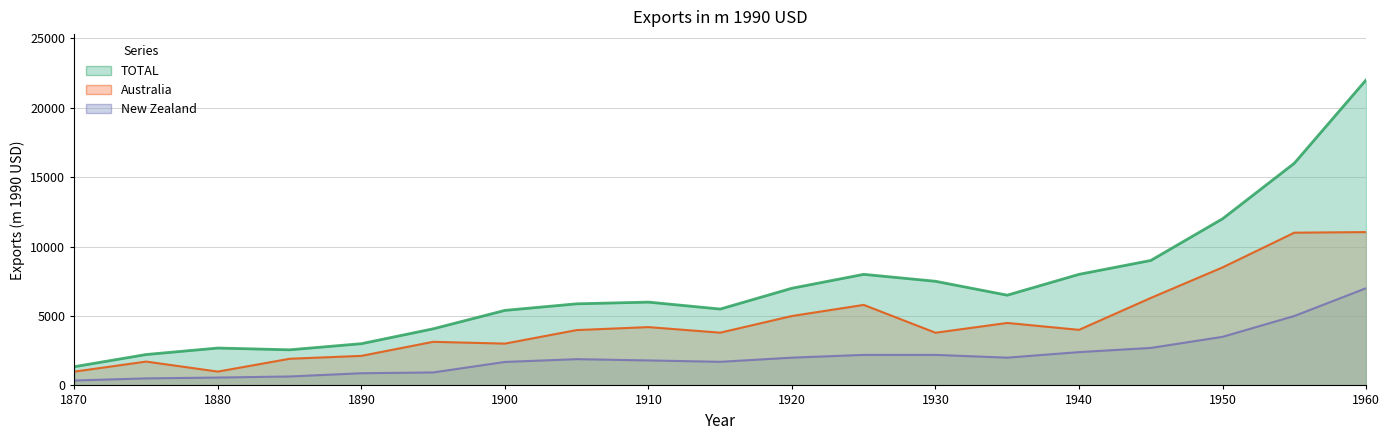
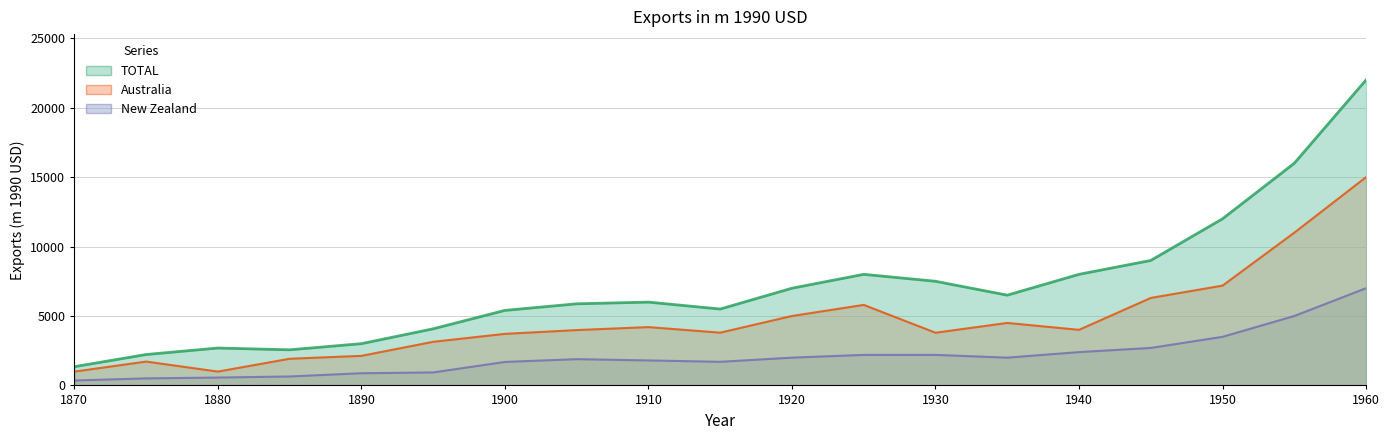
Australia, 1900: 3000 -> 3700
Australia, 1950: 8500 -> 7200
Australia, 1960: 11000 -> 15000
